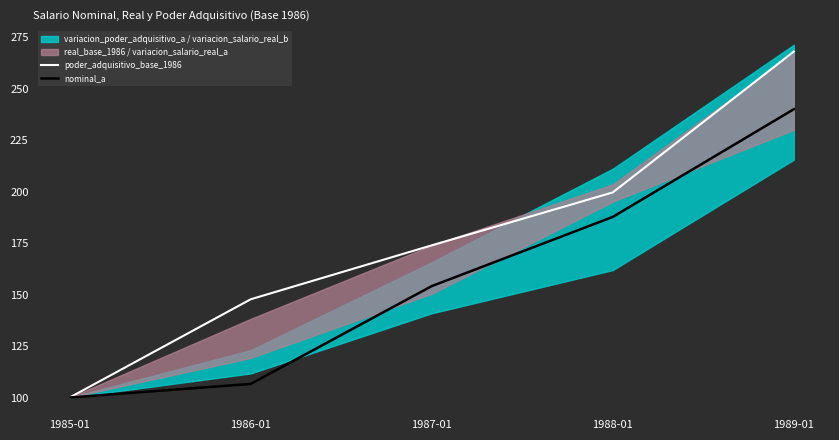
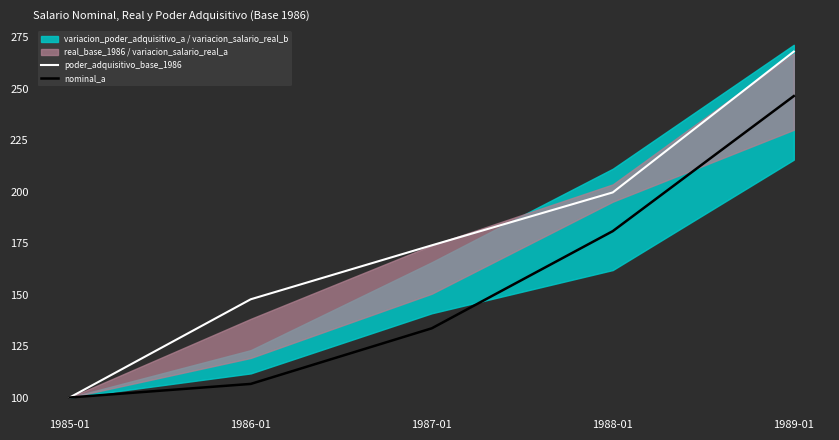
nominal_a, 1987-01: 154 -> 134
nominal_a, 1988-01: 188 -> 181
nominal_a, 1989-01: 240 -> 246
